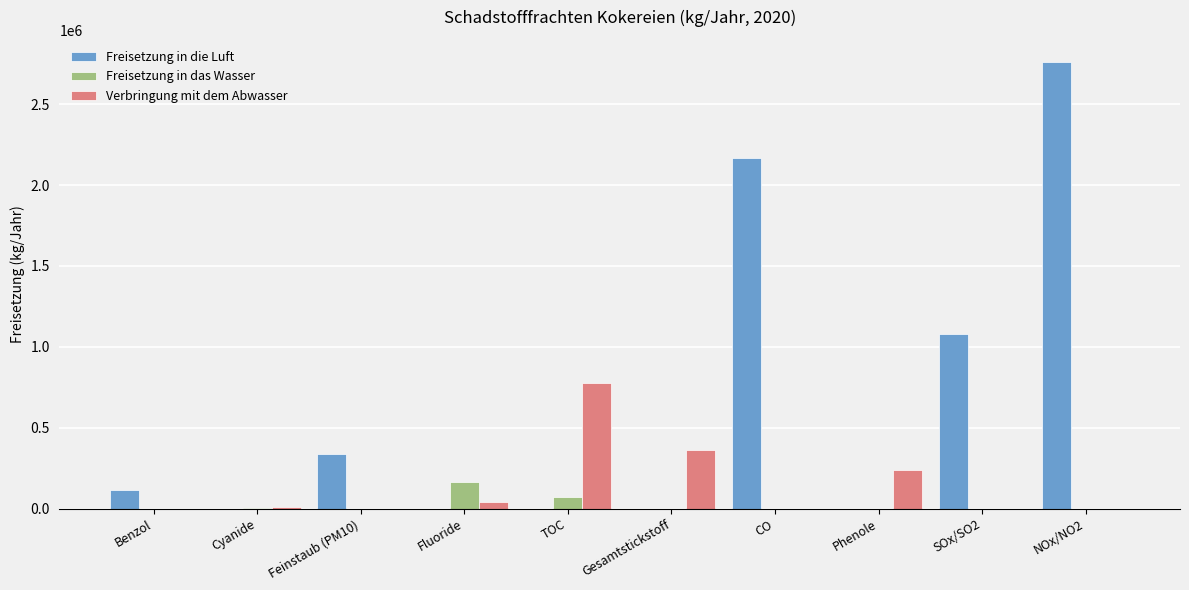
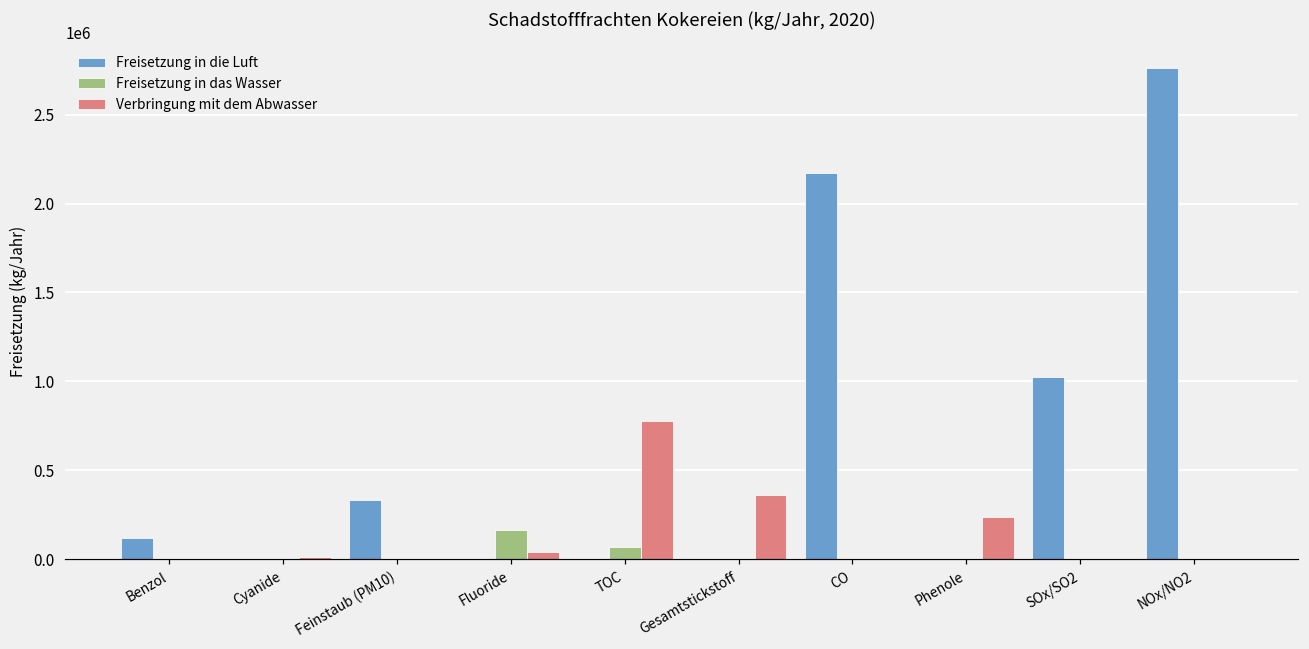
Freisetzung in die Luft, SOx/SO2: 1080000 -> 1030000
